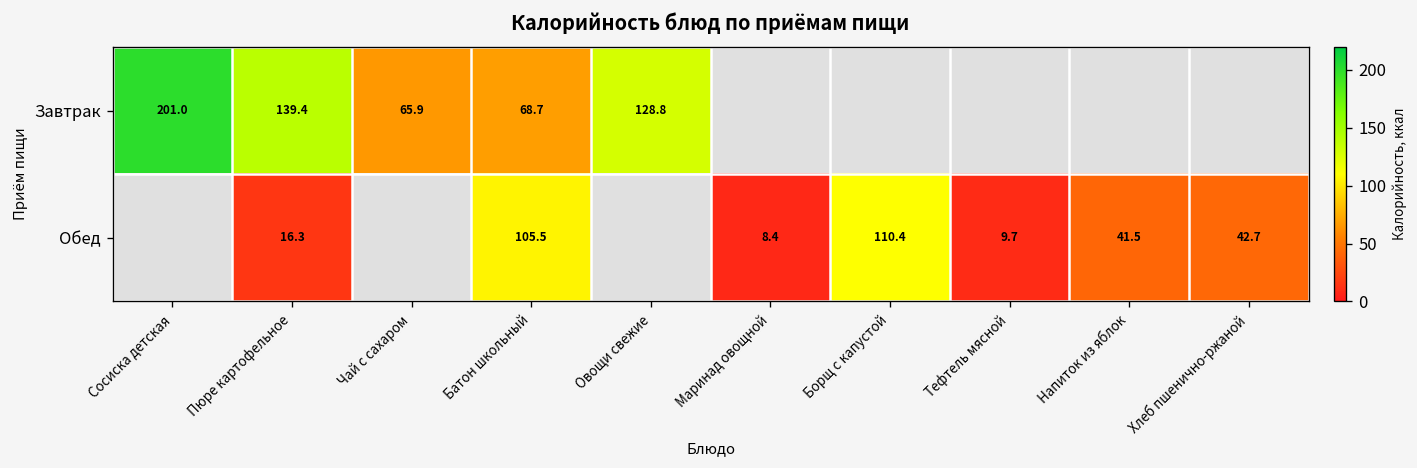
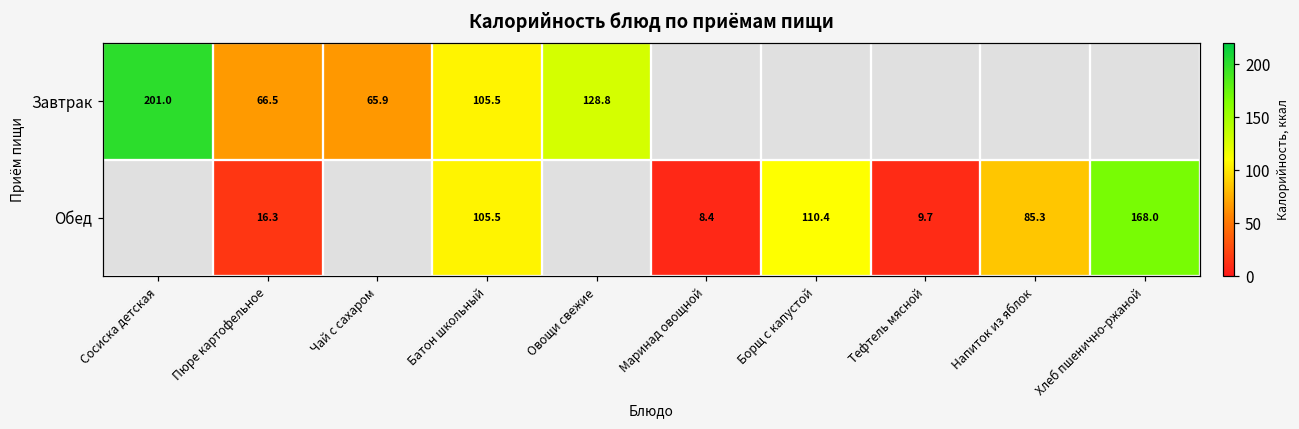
Завтрак, Пюре картофельное: 139.4 -> 66.5
Завтрак, Батон школьный: 68.7 -> 105.5
Обед, Напиток из яблок: 41.5 -> 85.3
Обед, Хлеб пшенично-ржаной: 42.7 -> 168.0
